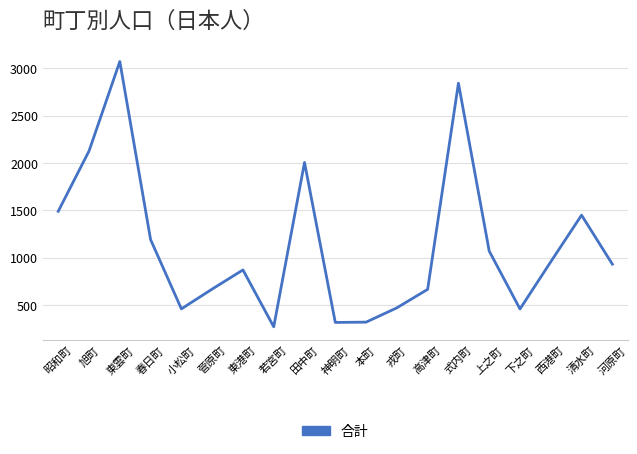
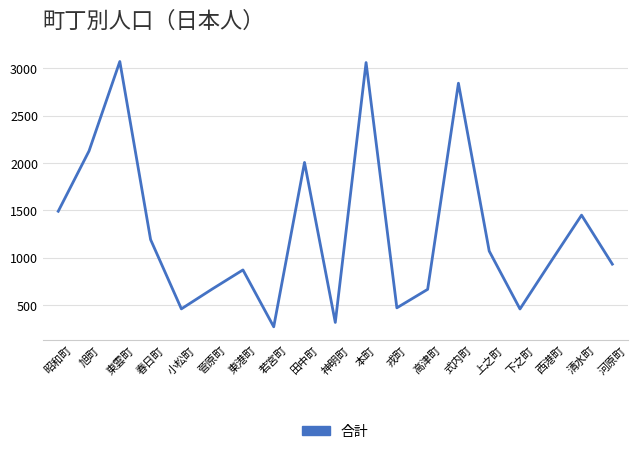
本町: 300 -> 3100
